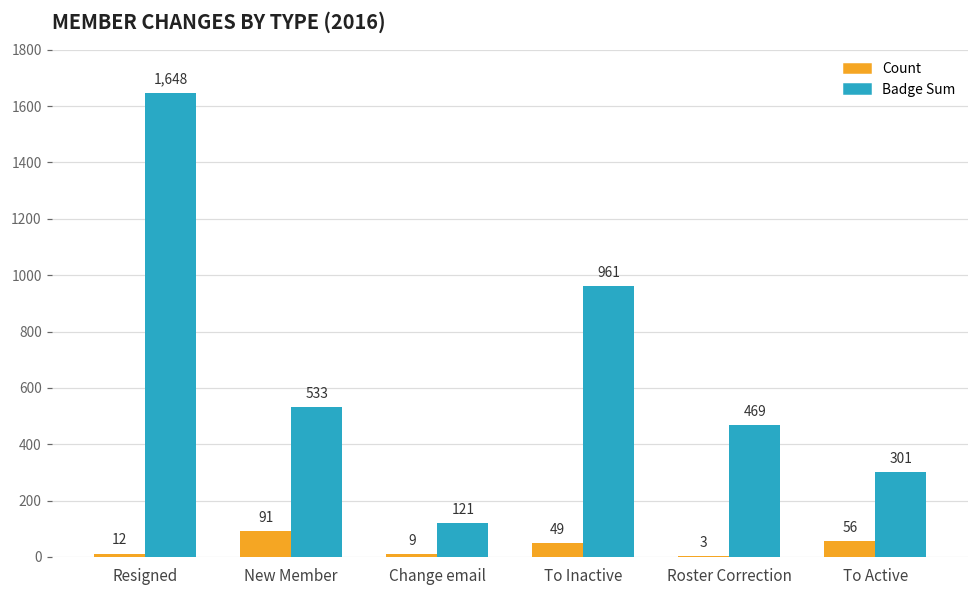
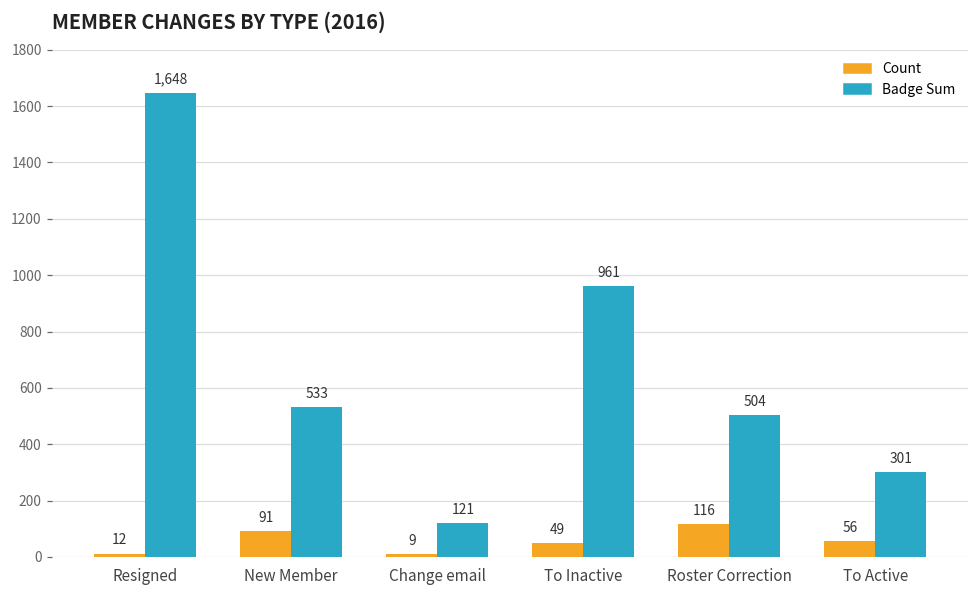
Count, Roster Correction: 3 -> 116
Badge Sum, Roster Correction: 469 -> 504
